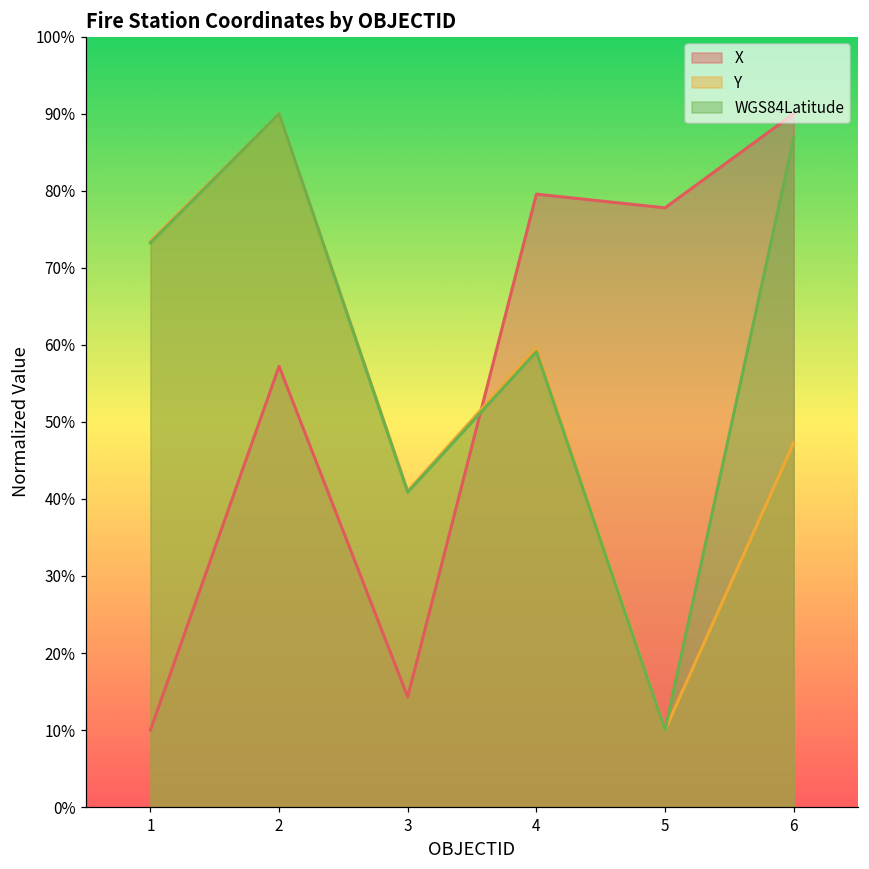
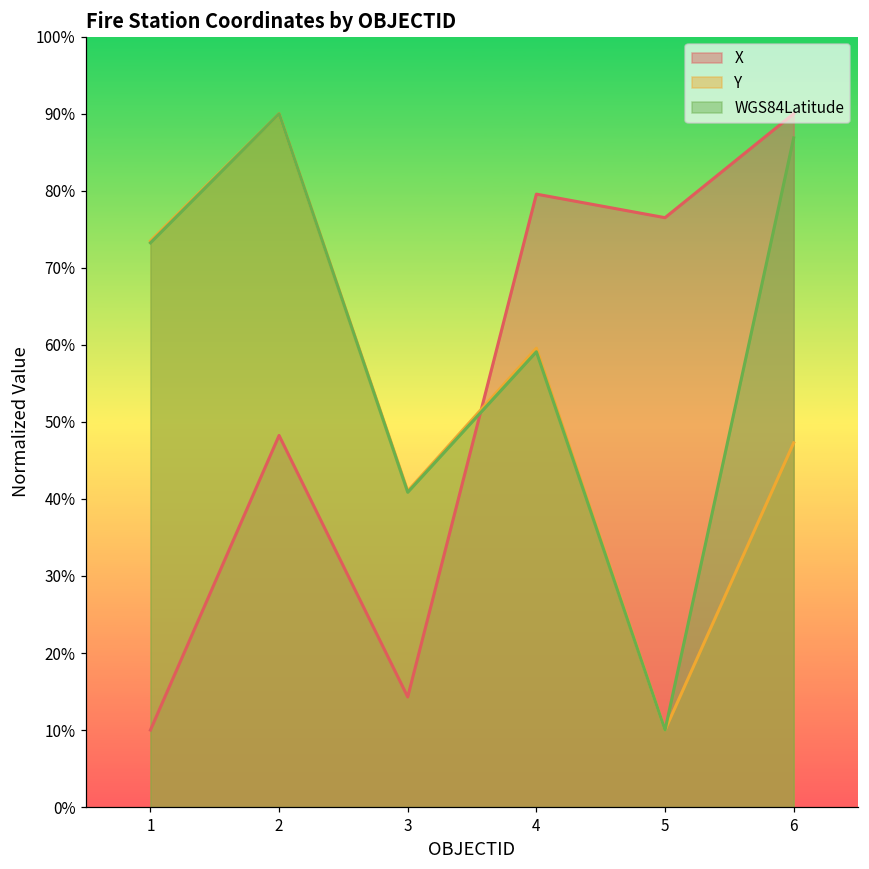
X, 2: 57% -> 48%
X, 5: 78% -> 77%
